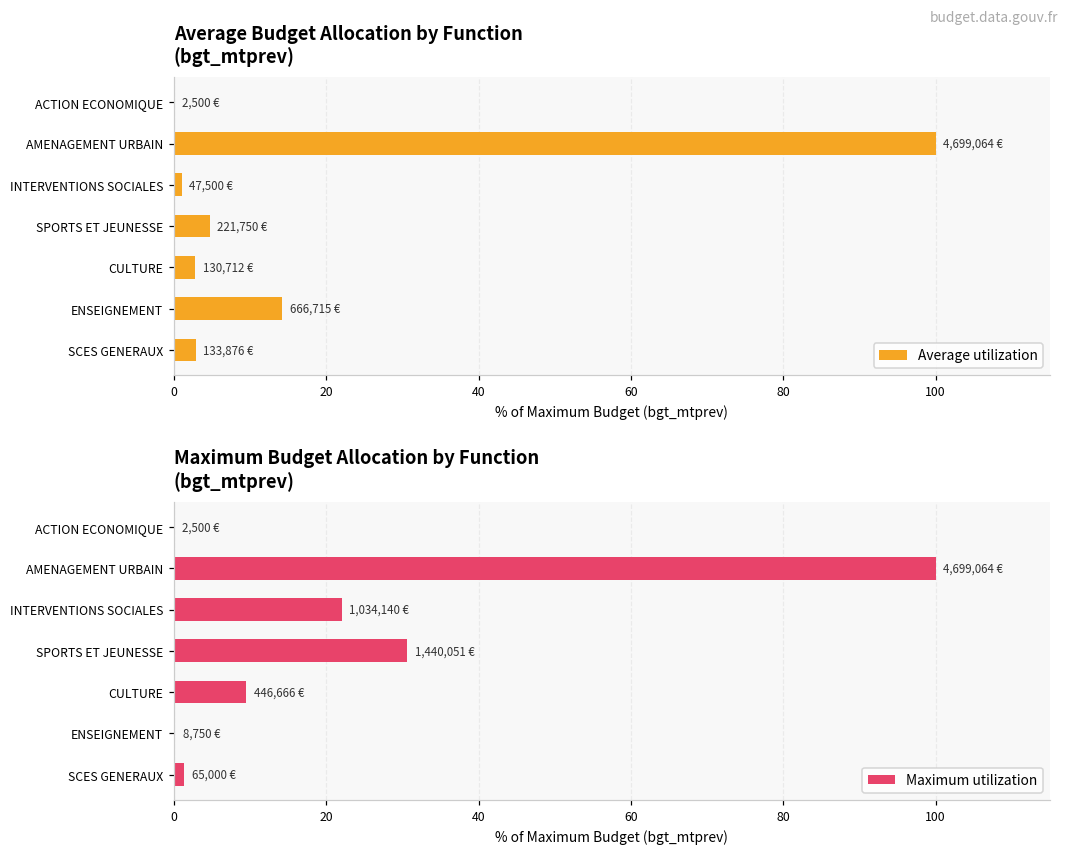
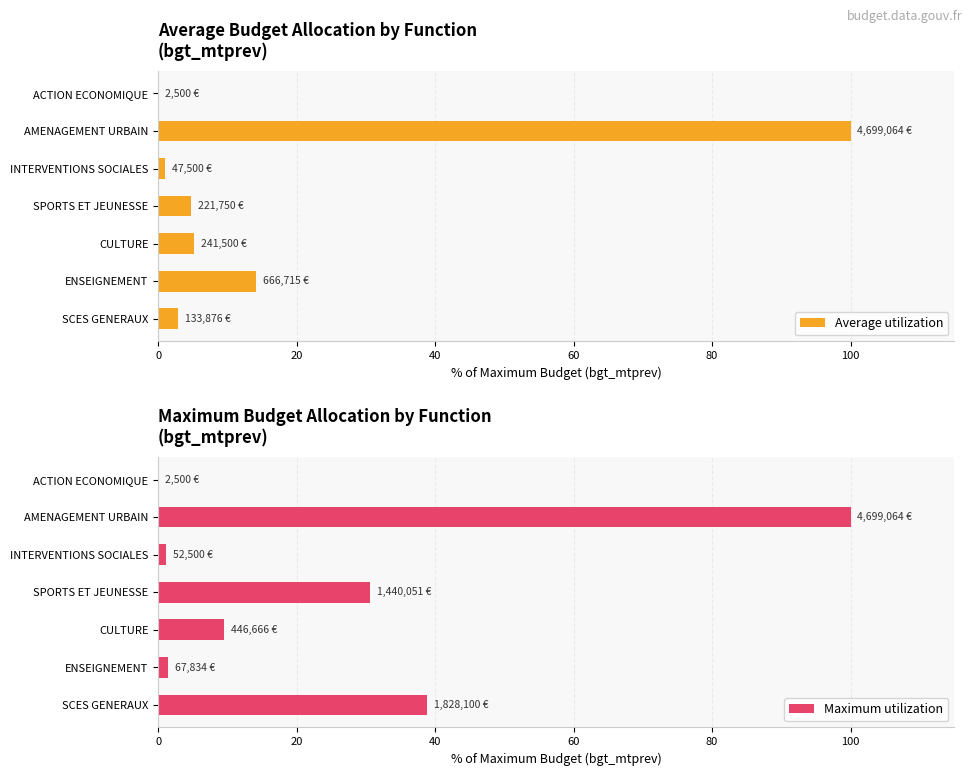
Average Budget Allocation by Function (bgt_mtprev), CULTURE: 130,712 -> 241,500
Maximum Budget Allocation by Function (bgt_mtprev), INTERVENTIONS SOCIALES: 1,034,140 -> 52,500
Maximum Budget Allocation by Function (bgt_mtprev), ENSEIGNEMENT: 8,750 -> 67,834
Maximum Budget Allocation by Function (bgt_mtprev), SCES GENERAUX: 65,000 -> 1,828,100
